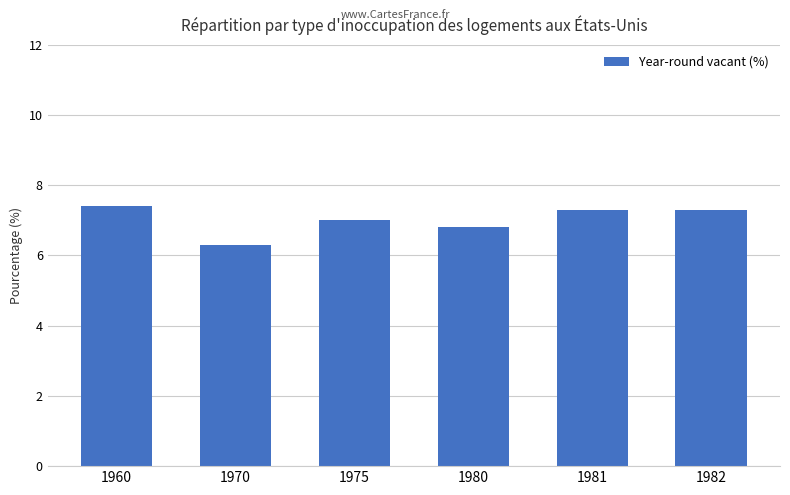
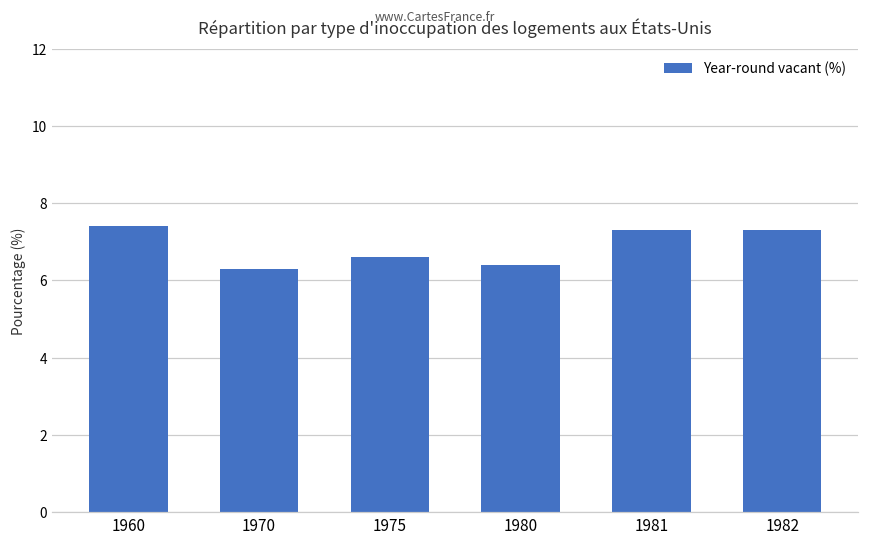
1975: 7.0 -> 6.6
1980: 6.8 -> 6.4
